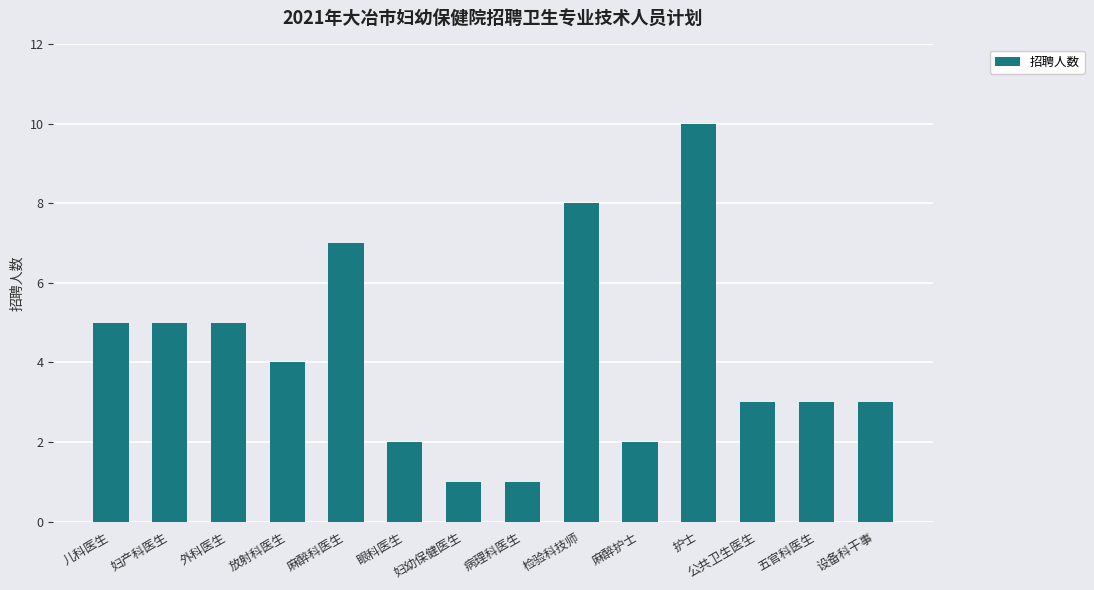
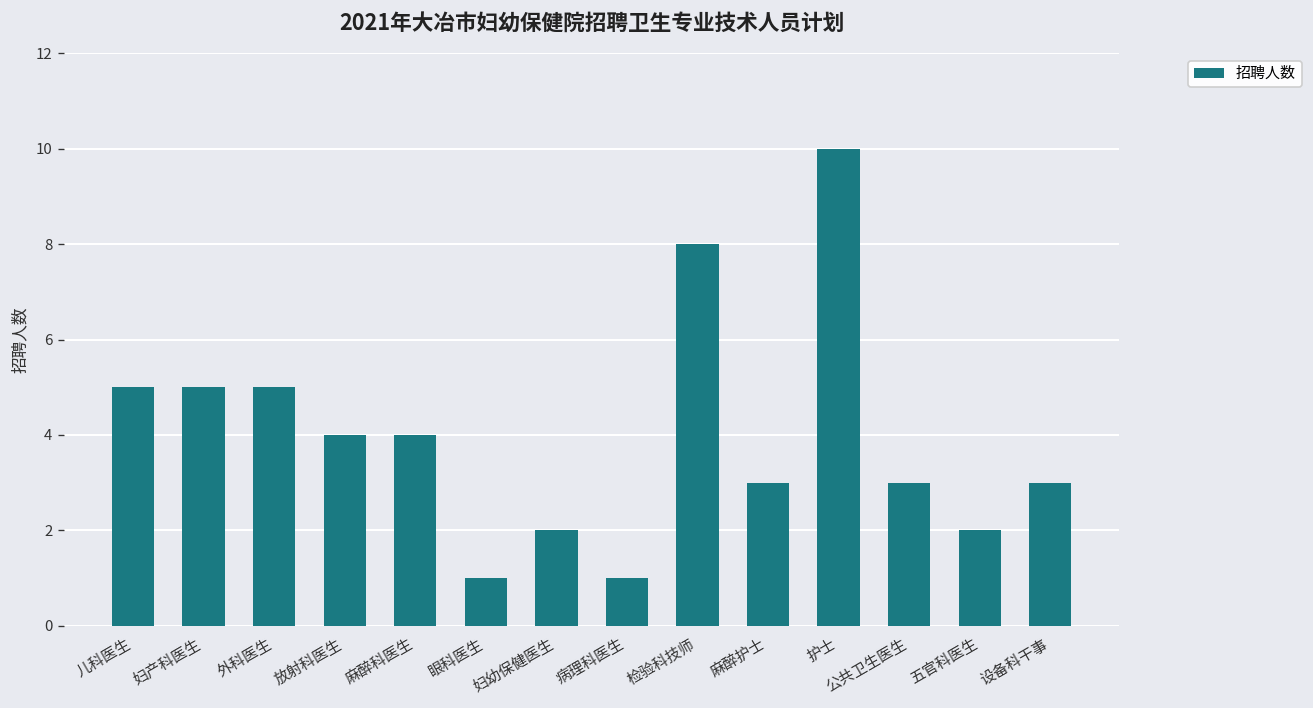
麻醉科医生: 7 -> 4
眼科医生: 2 -> 1
妇幼保健医生: 1 -> 2
麻醉护士: 2 -> 3
五官科医生: 3 -> 2
